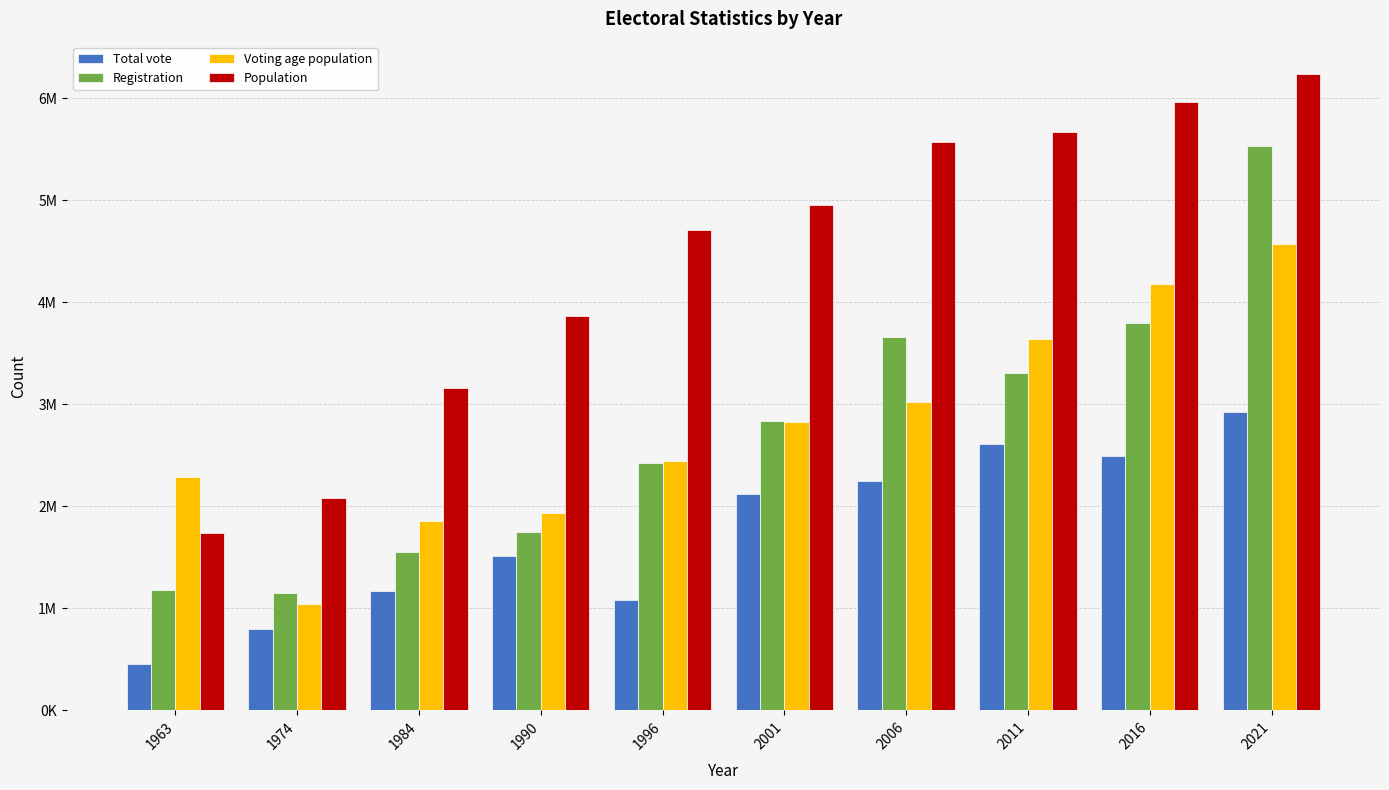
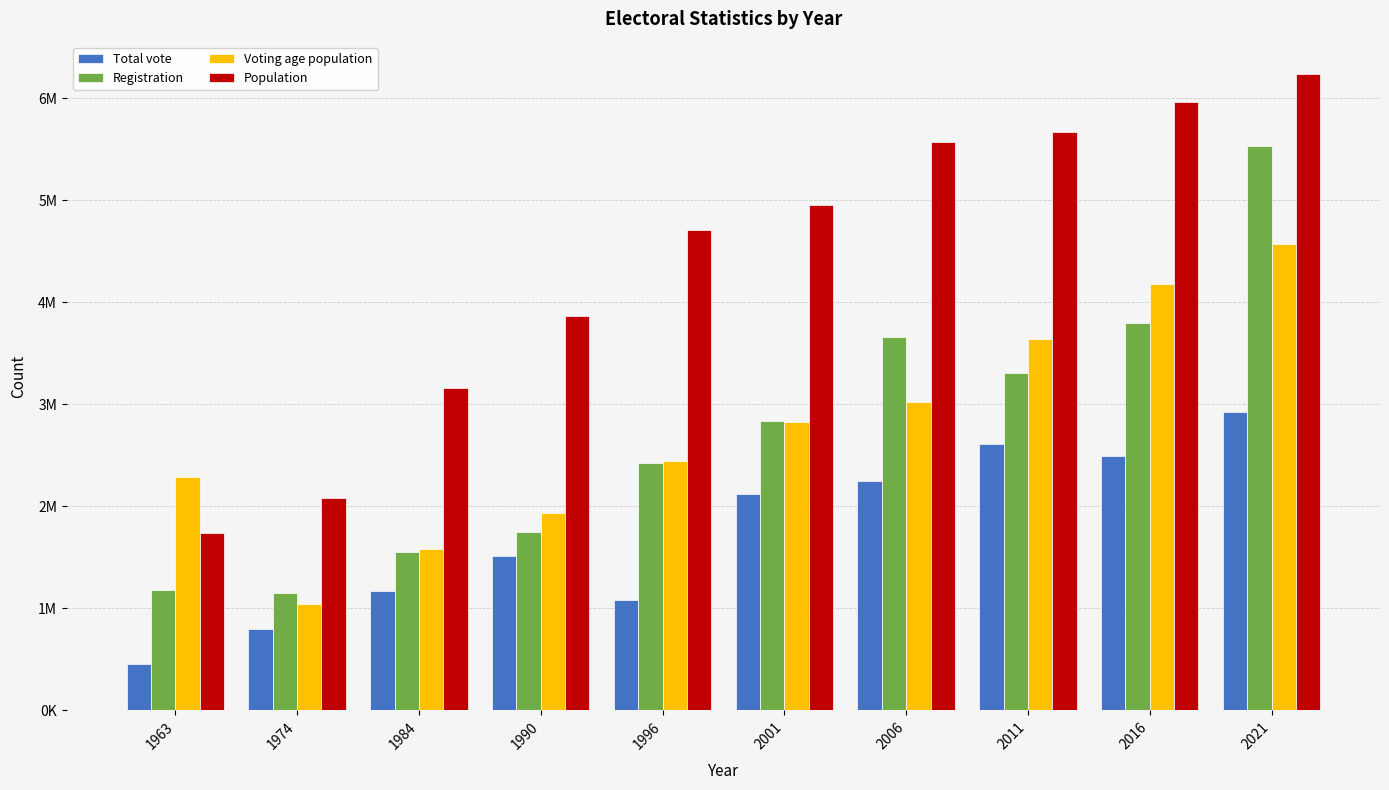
Voting age population, 1984: 1860000 -> 1580000
